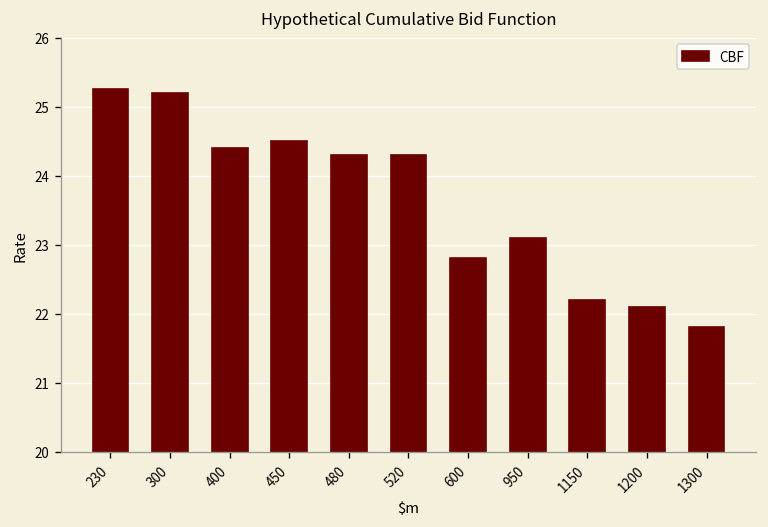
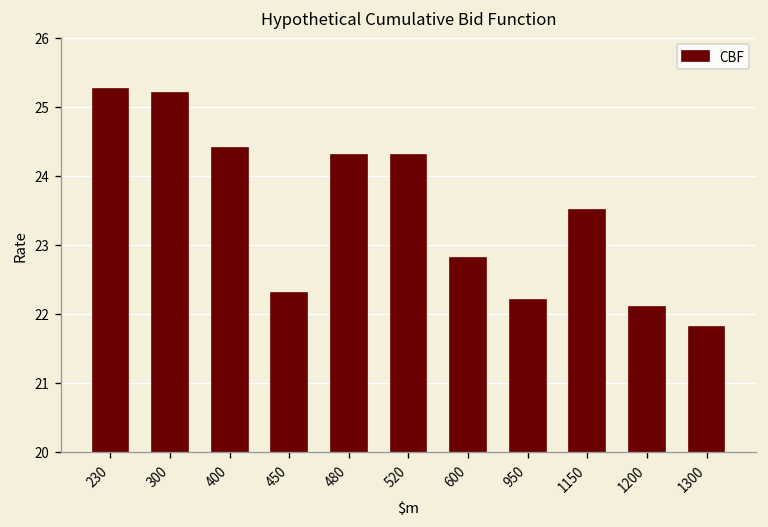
450: 24.5 -> 22.3
950: 23.1 -> 22.2
1150: 22.2 -> 23.5
